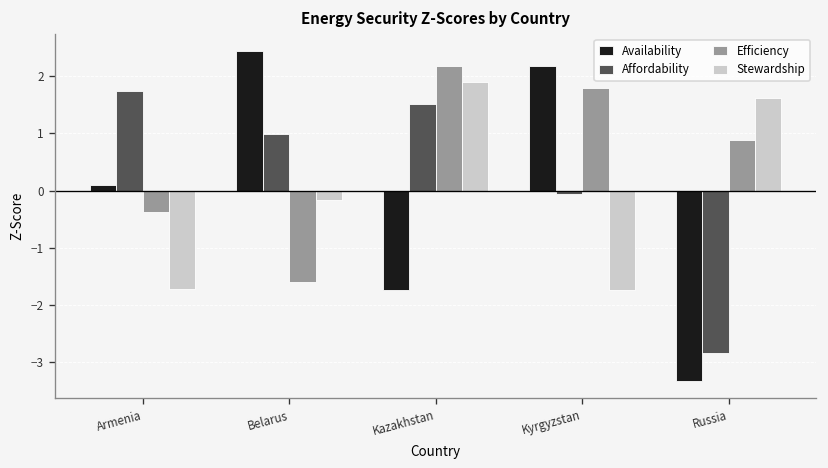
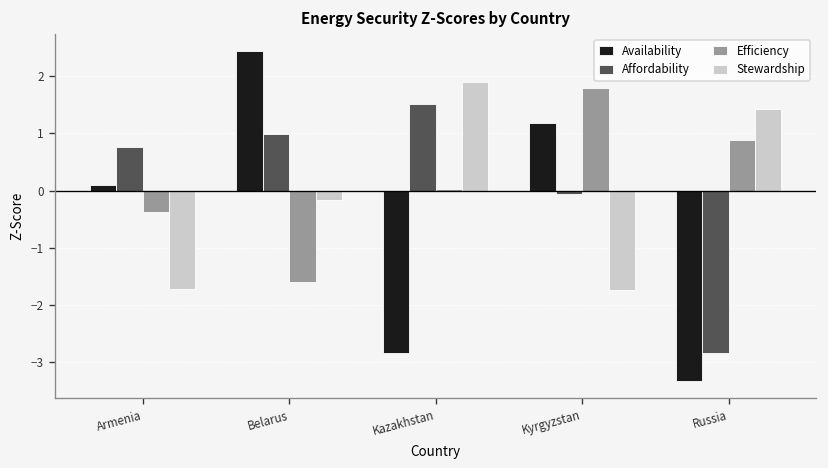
Affordability, Armenia: 1.7 -> 0.8
Availability, Kazakhstan: -1.7 -> -2.8
Efficiency, Kazakhstan: 2.2 -> 0.0
Availability, Kyrgyzstan: 2.2 -> 1.2
Stewardship, Russia: 1.6 -> 1.4
